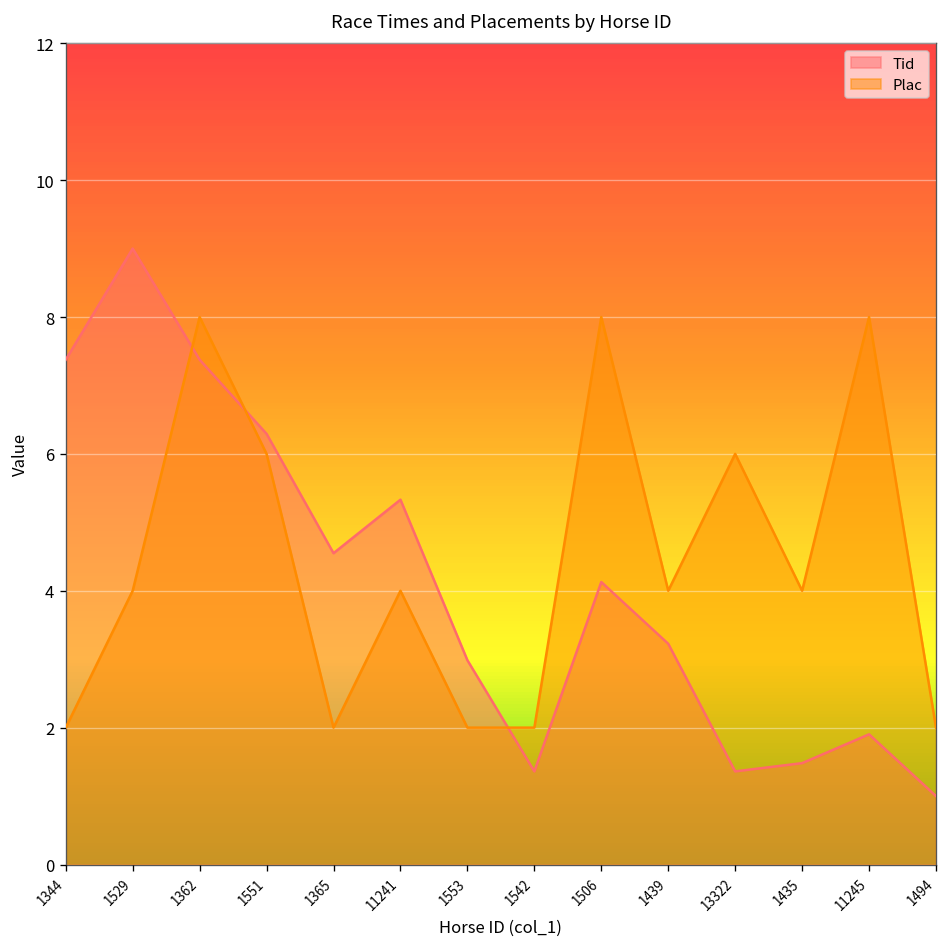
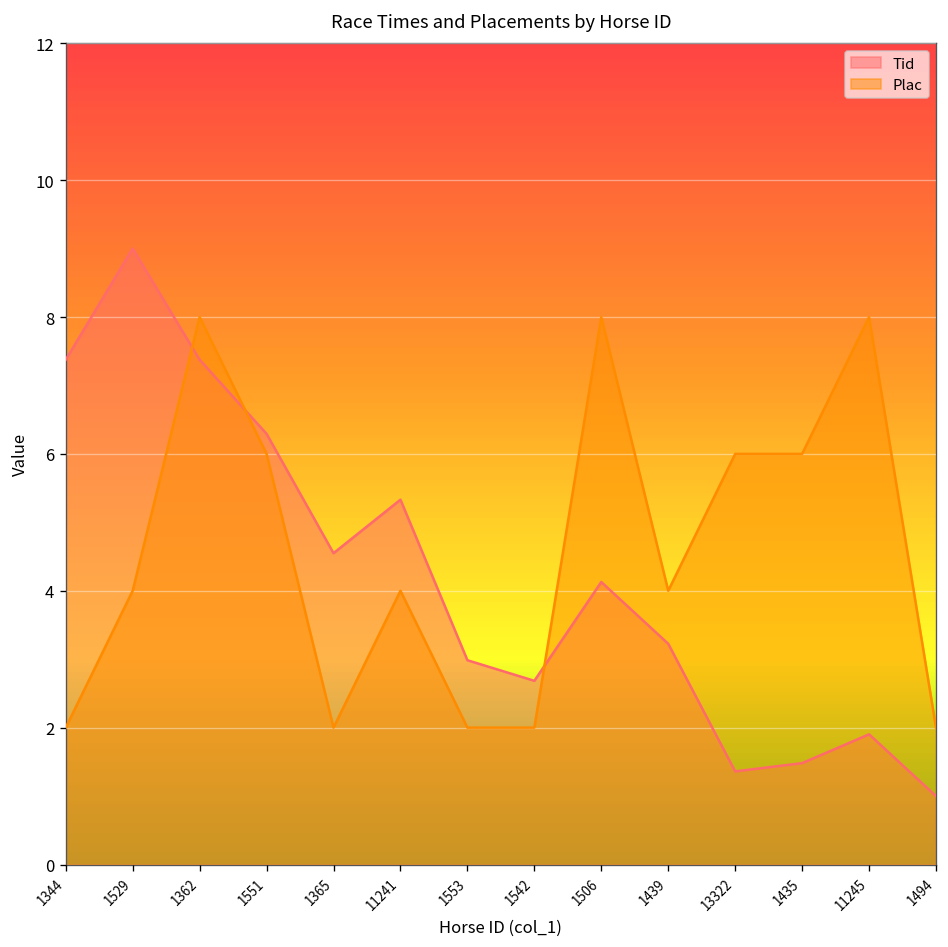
Tid, 1542: 1.4 -> 2.7
Plac, 1435: 4.0 -> 6.0
